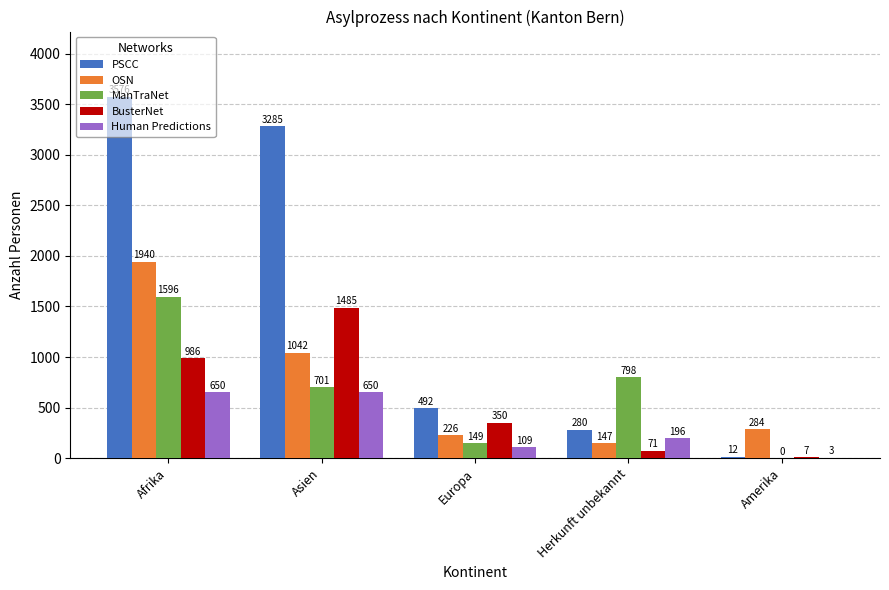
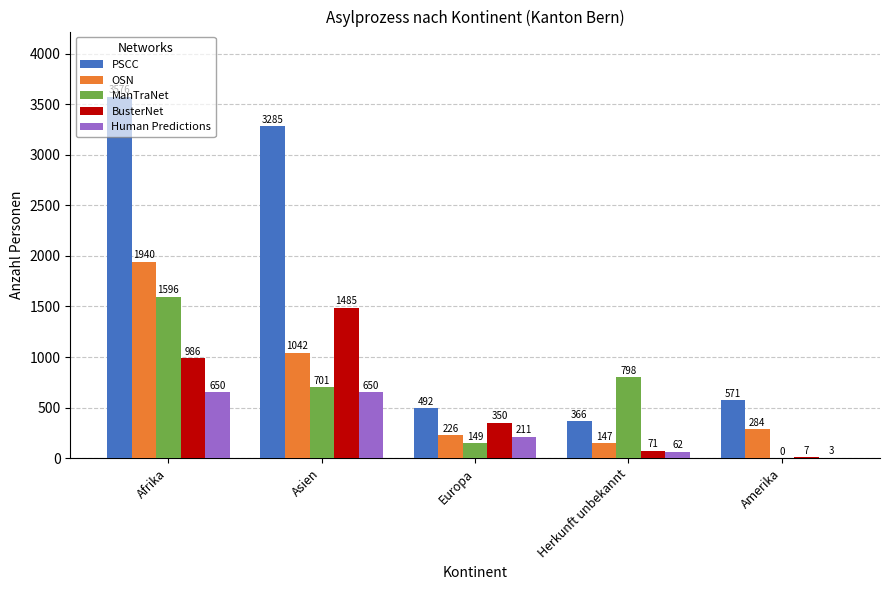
Human Predictions, Europa: 109 -> 211
PSCC, Herkunft unbekannt: 280 -> 366
Human Predictions, Herkunft unbekannt: 196 -> 62
PSCC, Amerika: 12 -> 571
